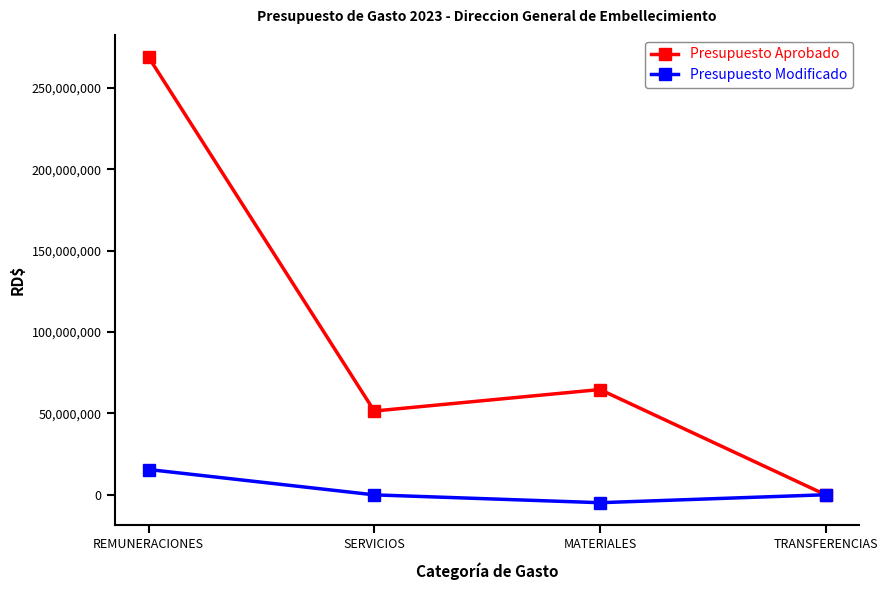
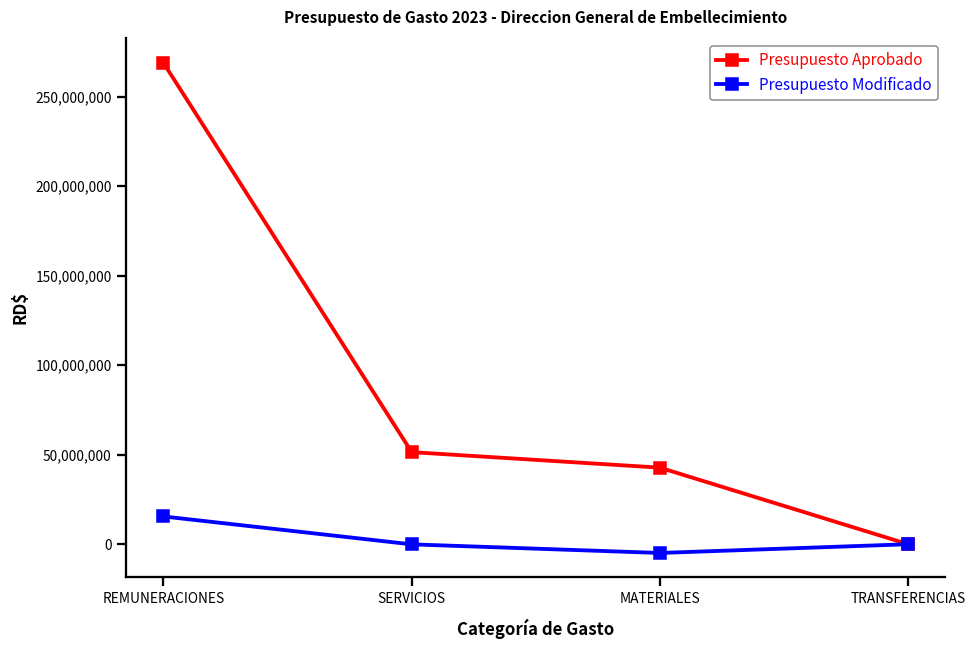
Presupuesto Aprobado, MATERIALES: 65,000,000 -> 43,000,000
